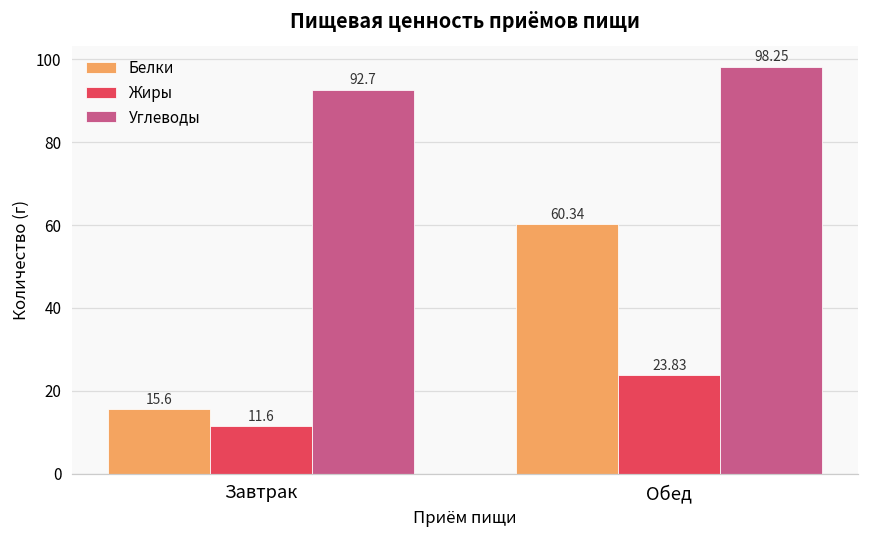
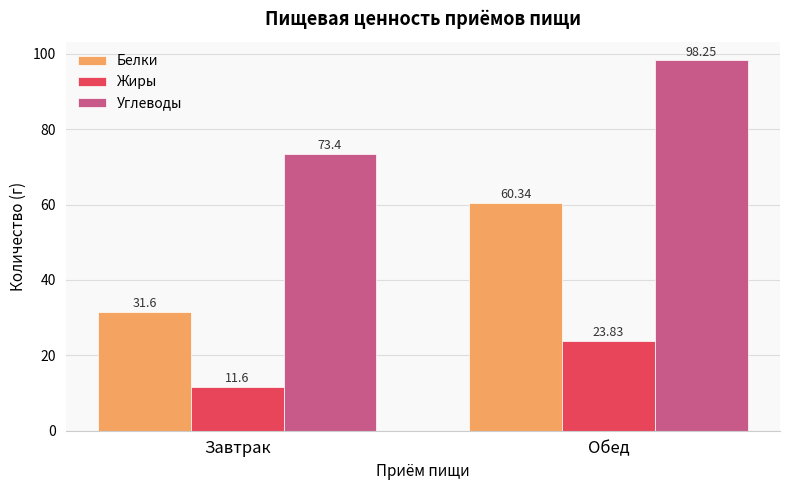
Белки, Завтрак: 15.6 -> 31.6
Углеводы, Завтрак: 92.7 -> 73.4
